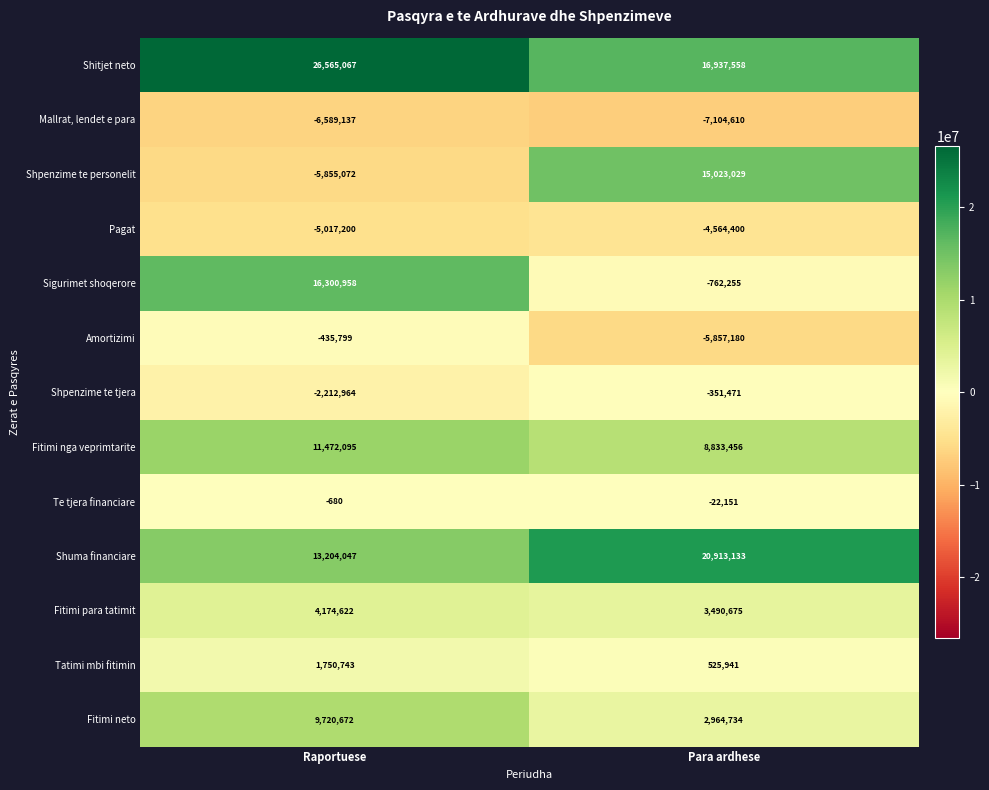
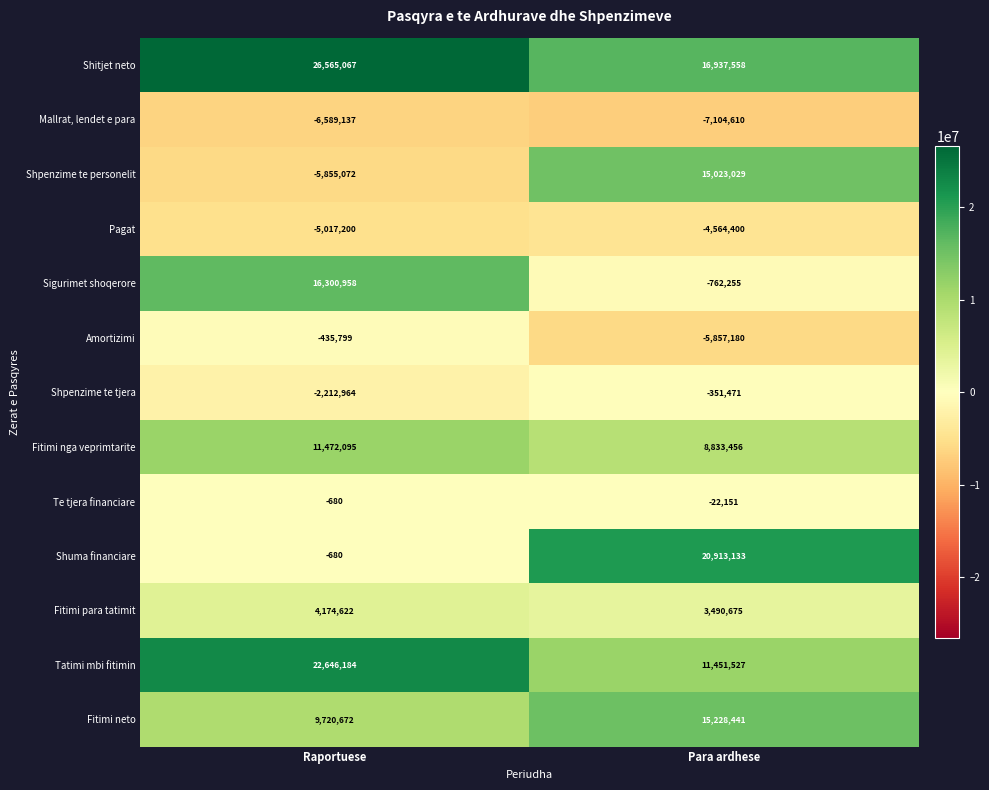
Shuma financiare, Raportuese: 13,204,047 -> -680
Tatimi mbi fitimin, Raportuese: 1,750,743 -> 22,646,184
Tatimi mbi fitimin, Para ardhese: 525,941 -> 11,451,527
Fitimi neto, Para ardhese: 2,964,734 -> 15,228,441
